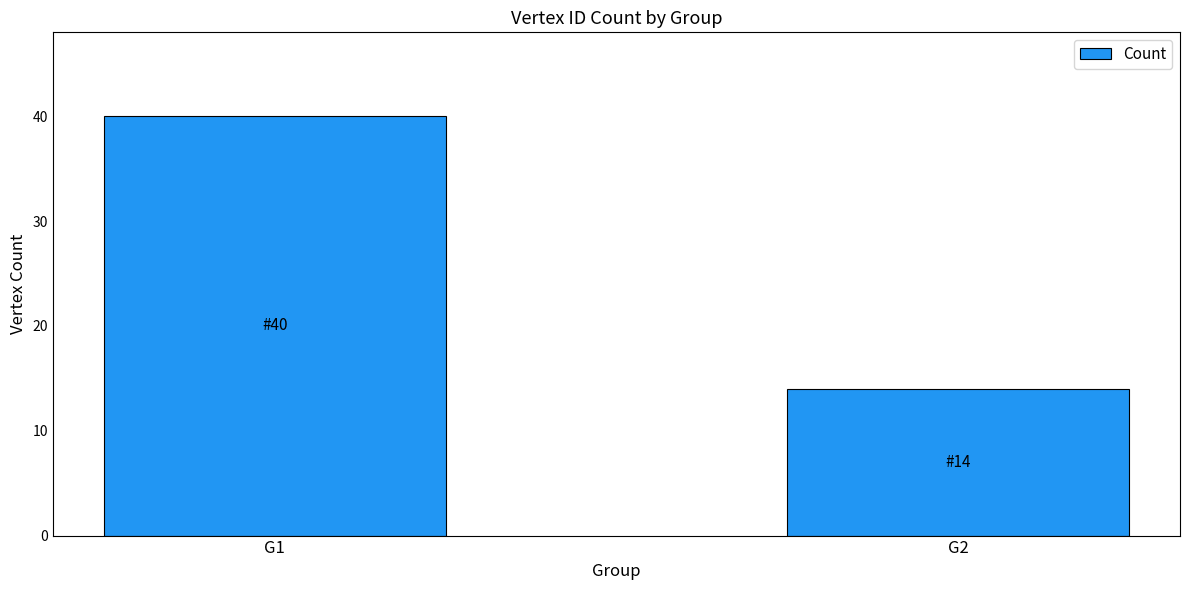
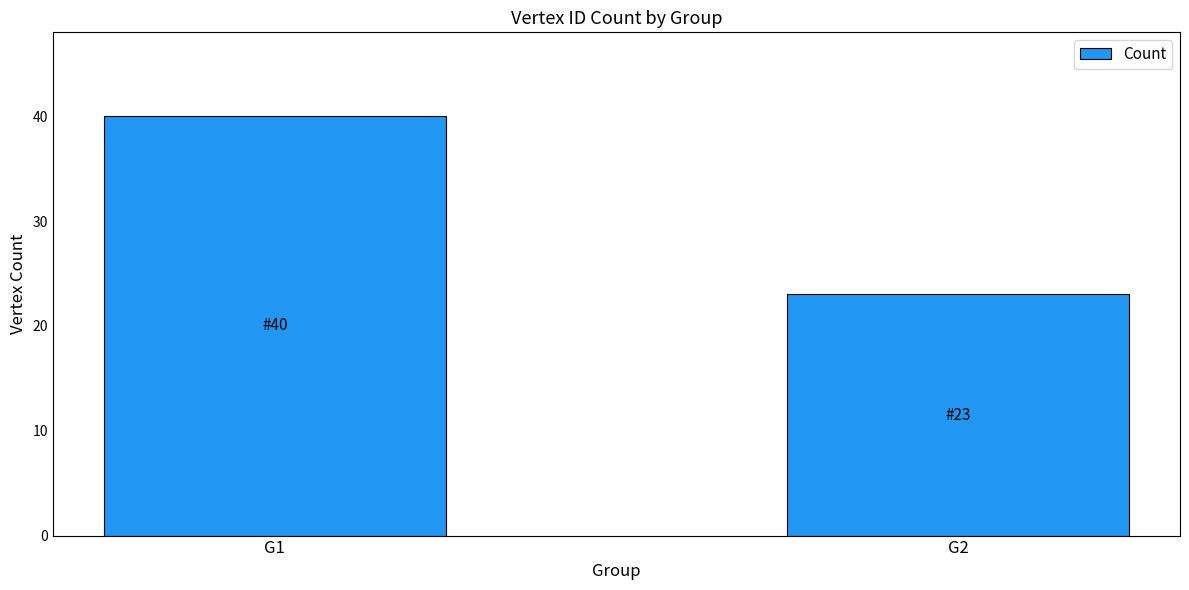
G2: 14 -> 23
